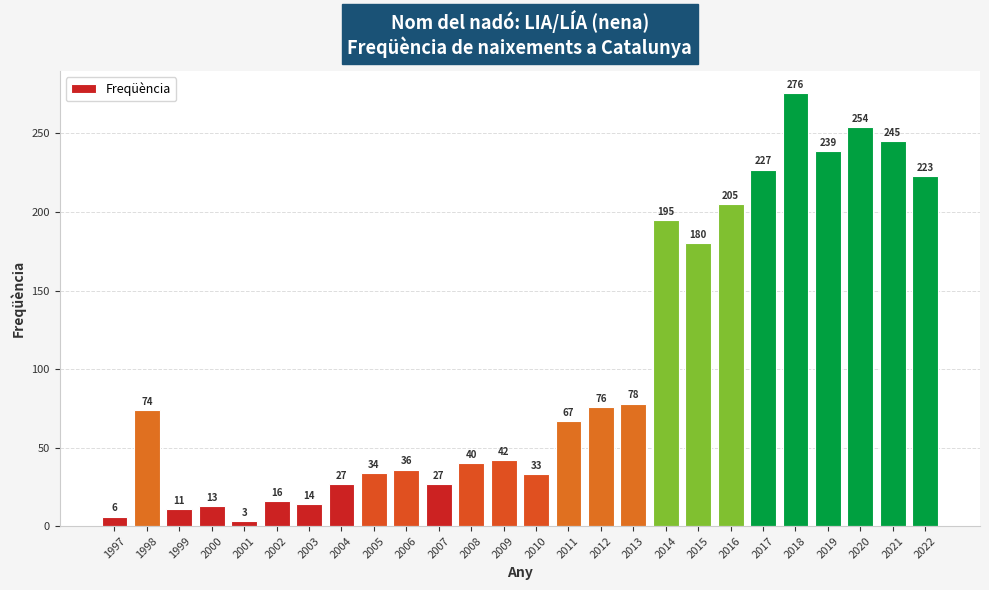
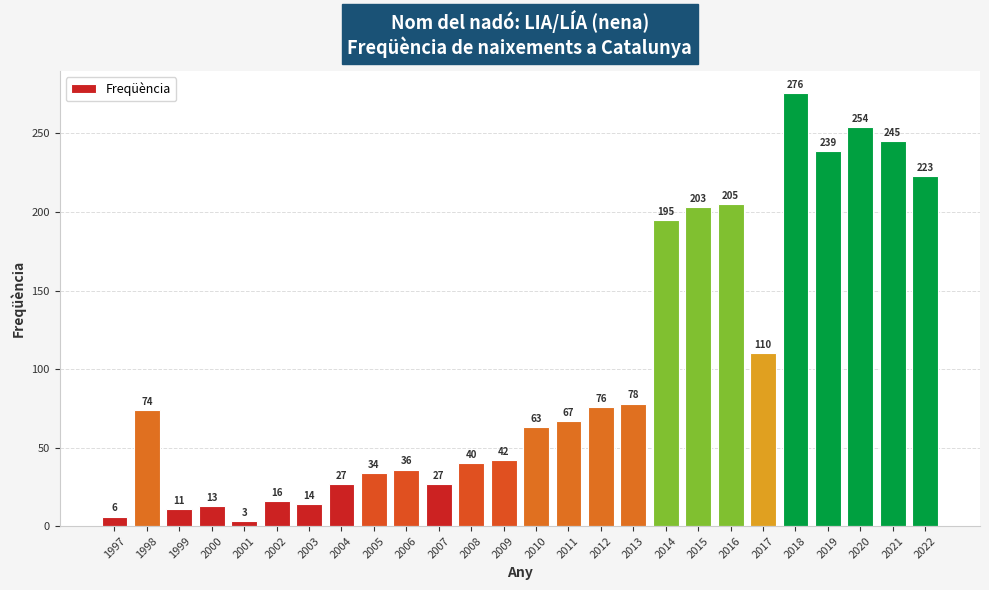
2010: 33 -> 63
2015: 180 -> 203
2017: 227 -> 110
